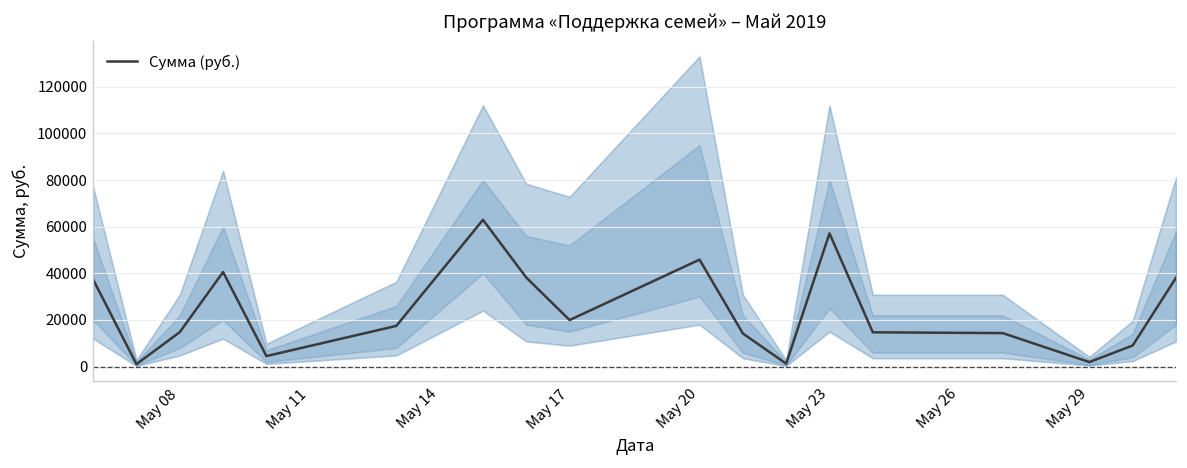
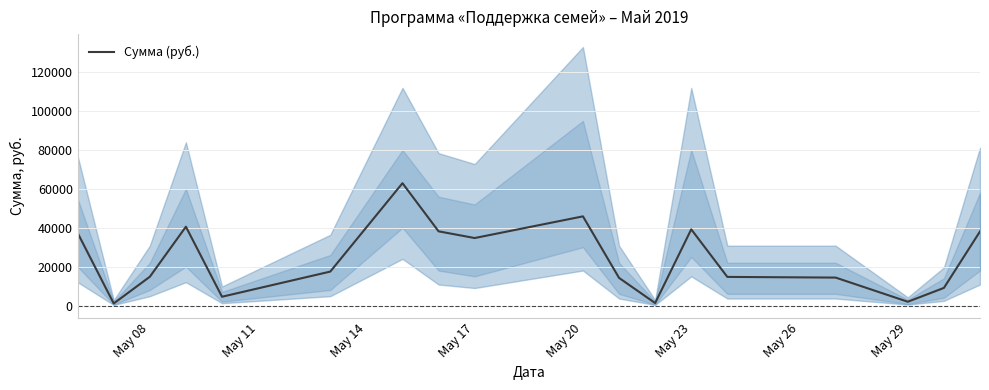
Сумма (руб.), May 17: 20000 -> 35000
Сумма (руб.), May 23: 57000 -> 39000
